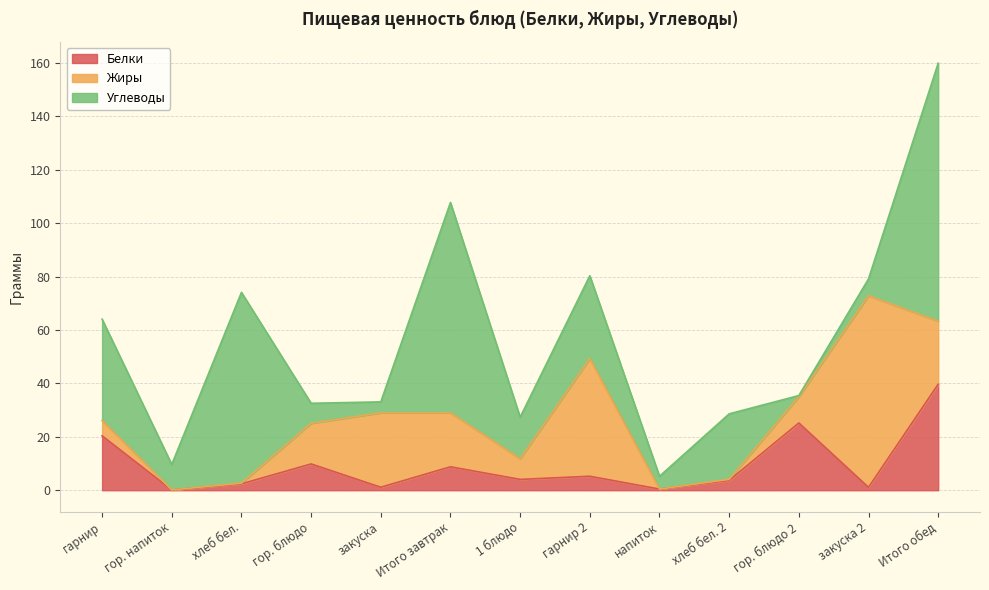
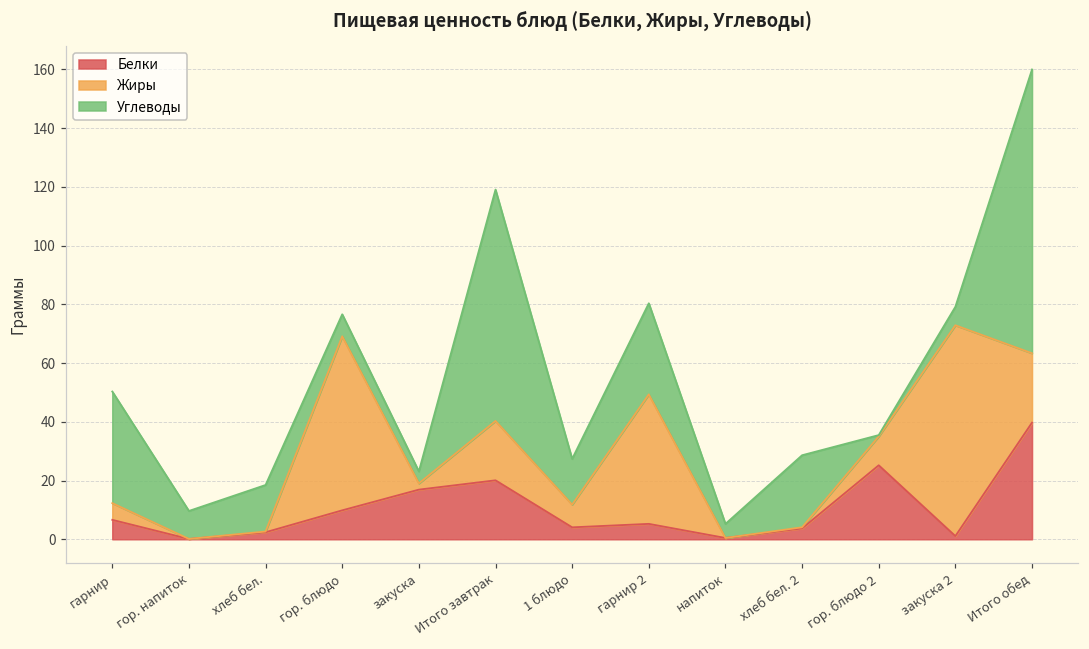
Белки, гарнир: 20 -> 7
Углеводы, хлеб бел.: 71 -> 16
Жиры, гор. блюдо: 15 -> 59
Белки, закуска: 1 -> 17
Жиры, закуска: 28 -> 2
Белки, Итого завтрак: 9 -> 20
